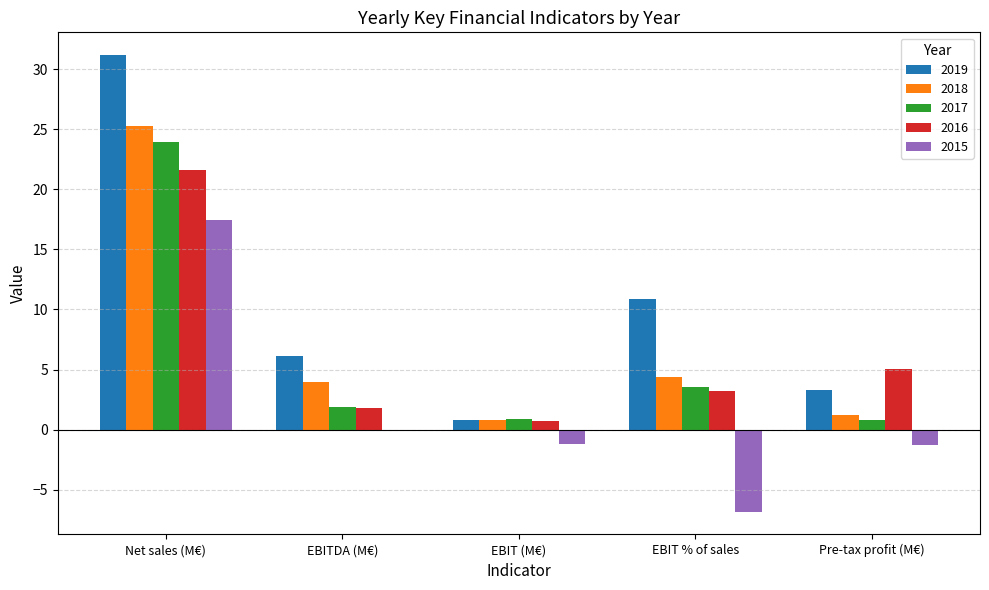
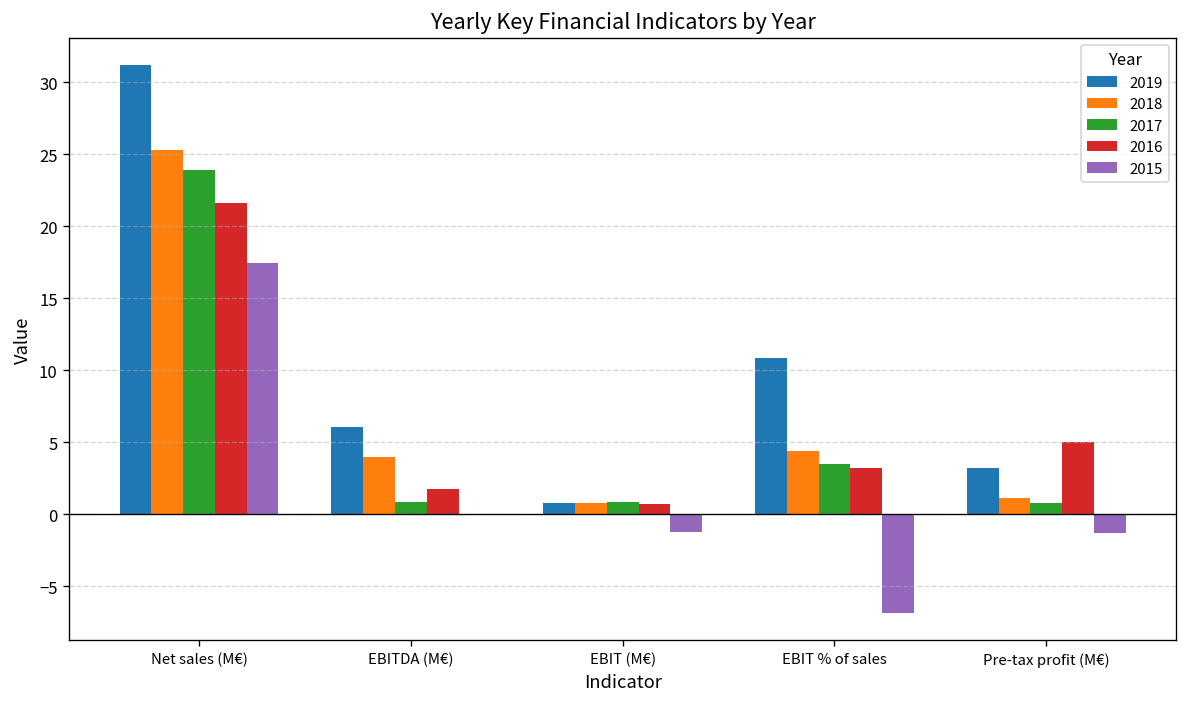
2017, EBITDA (M€): 1.9 -> 0.9
